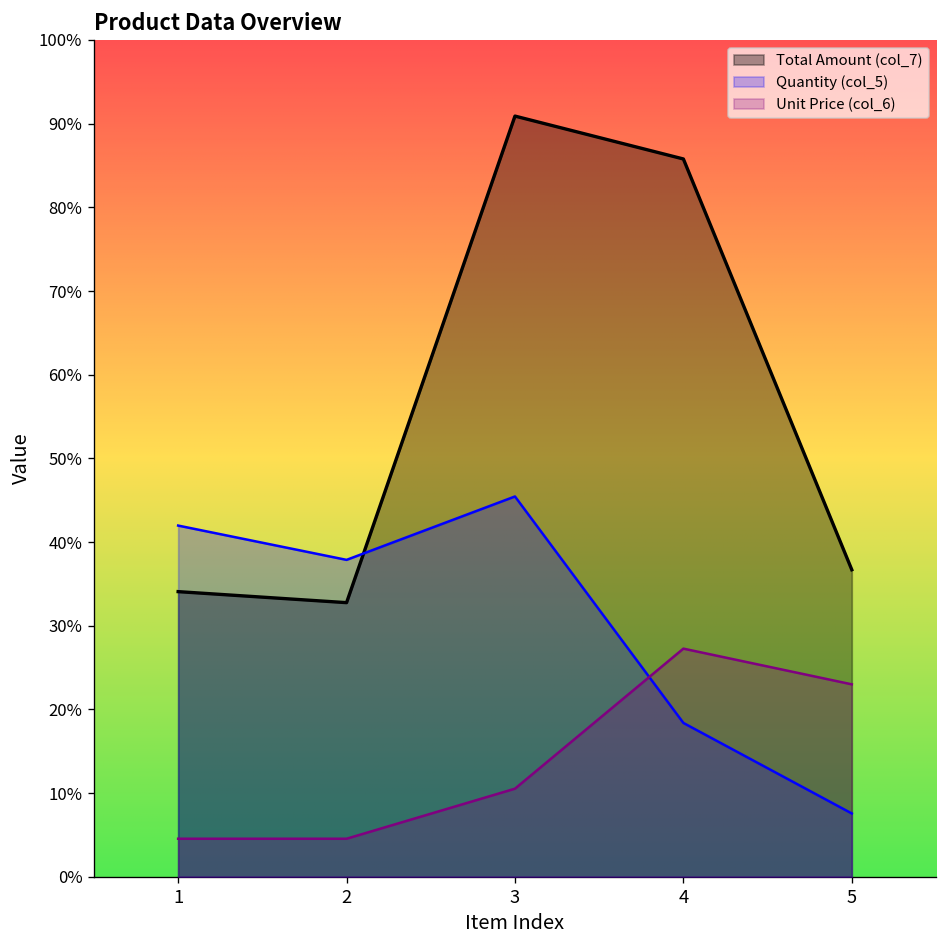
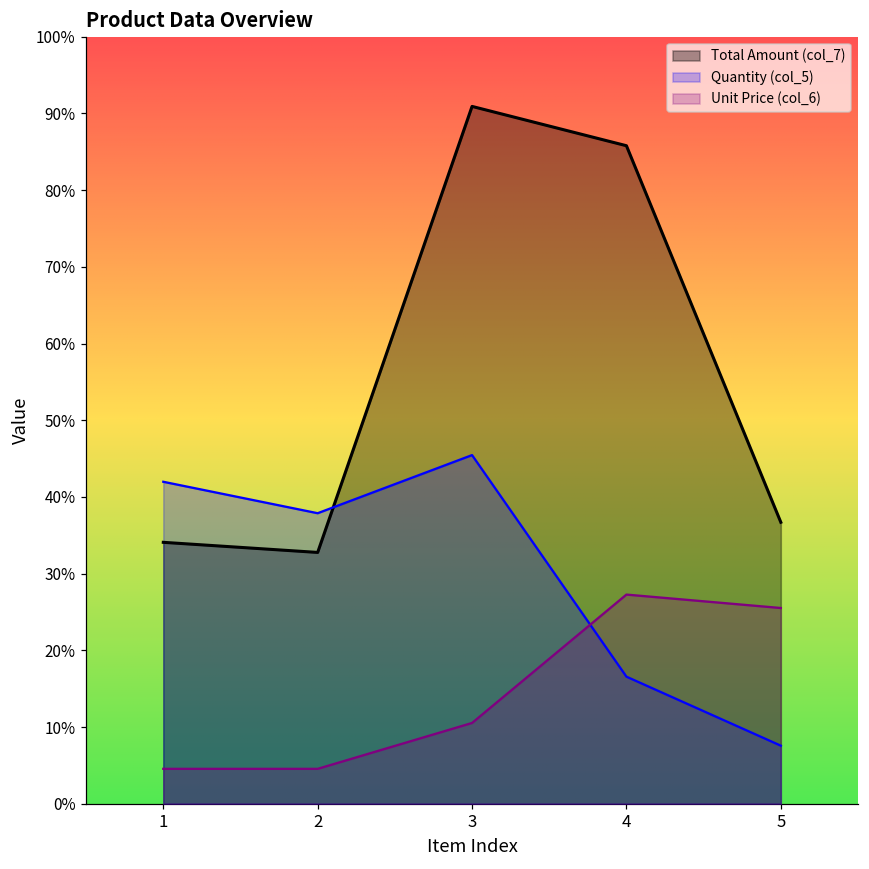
Quantity (col_5), 4: 18% -> 17%
Unit Price (col_6), 5: 23% -> 26%
